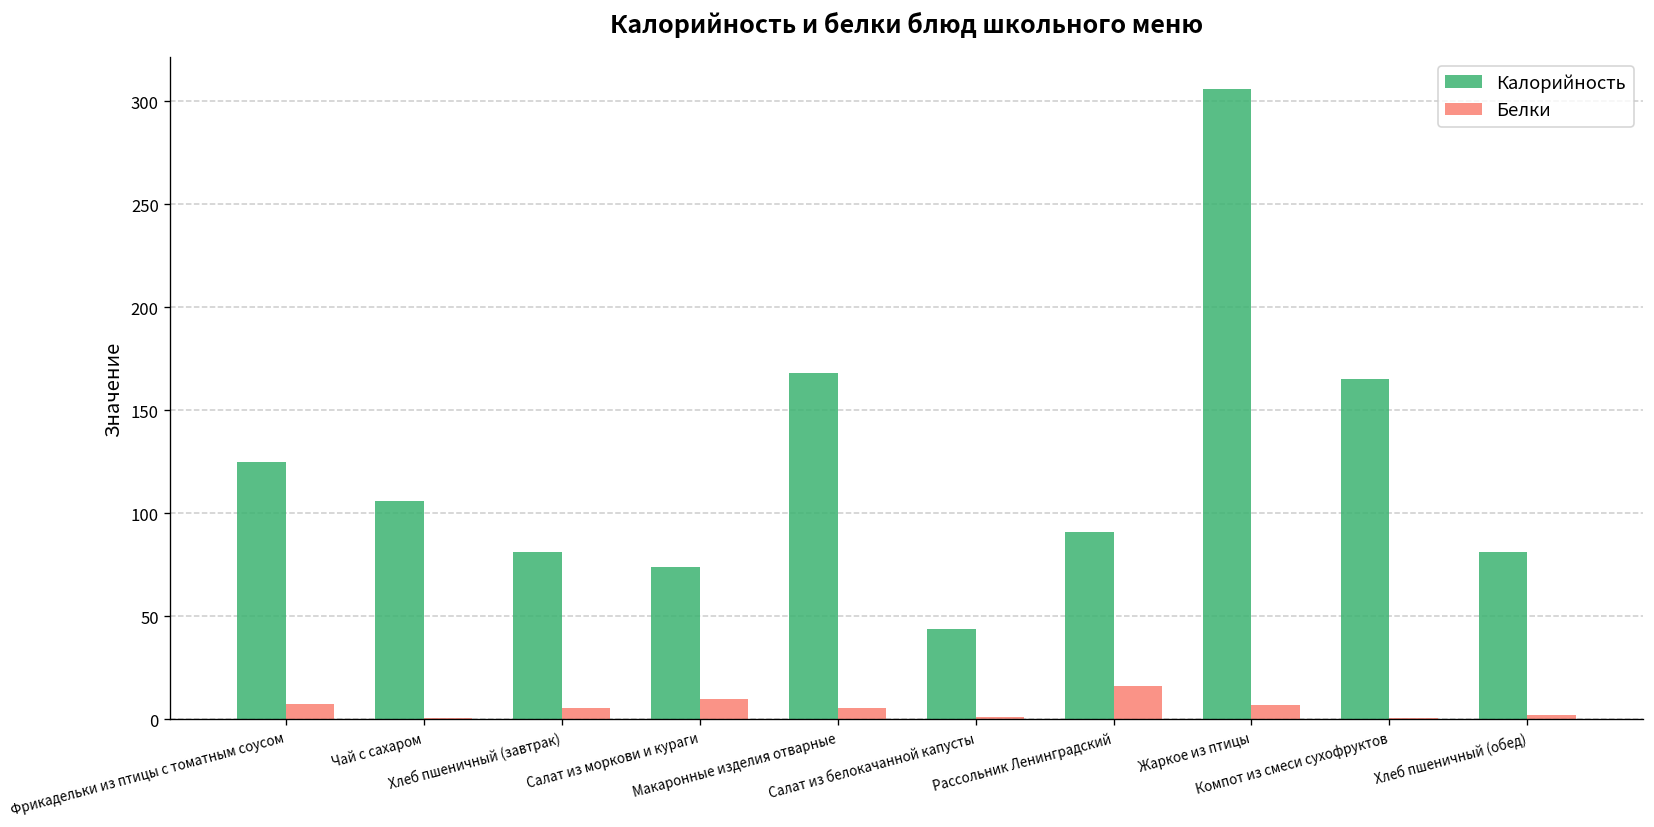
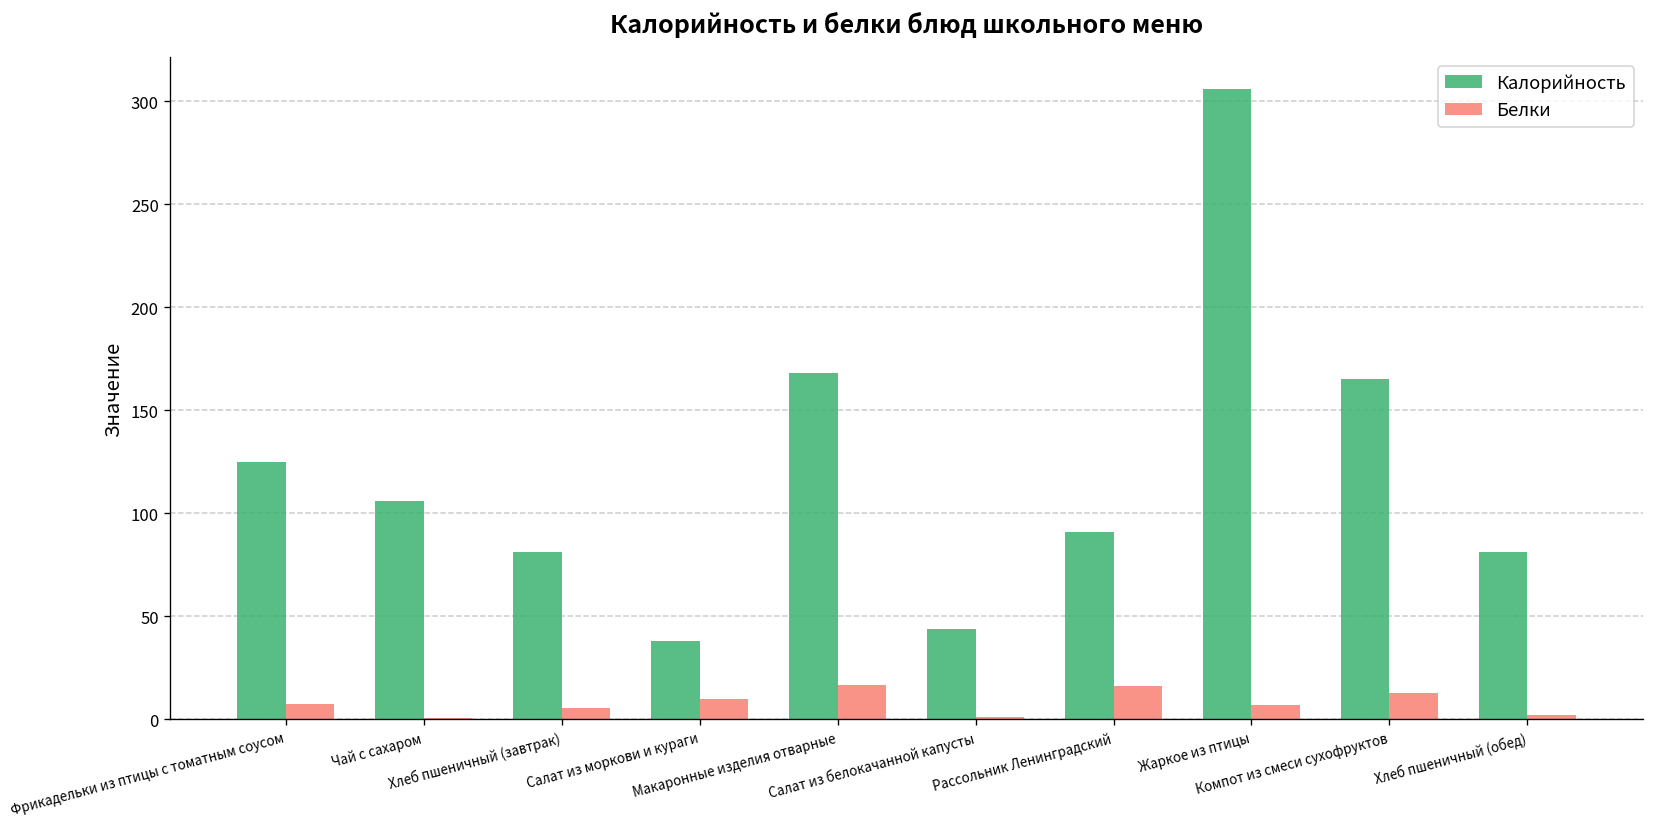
Калорийность, Салат из моркови и кураги: 74 -> 38
Белки, Макаронные изделия отварные: 6 -> 17
Белки, Компот из смеси сухофруктов: 1 -> 13
